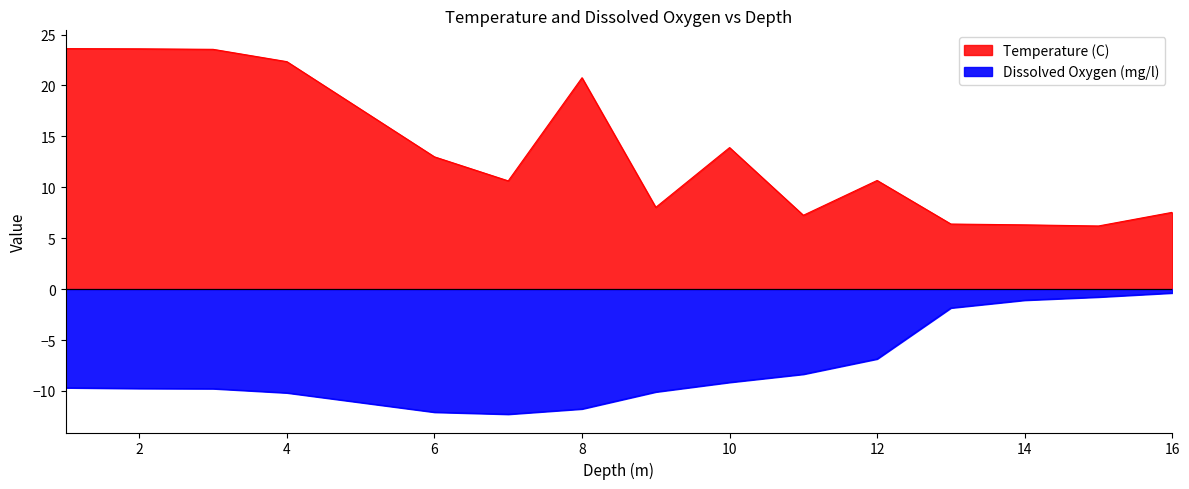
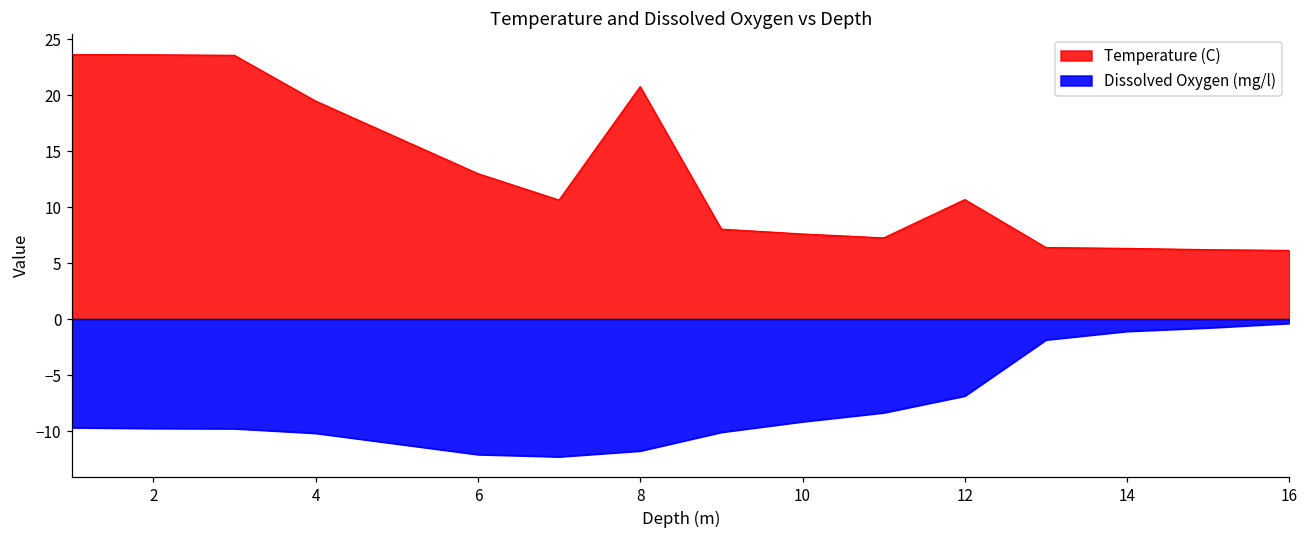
Temperature (C), 4: 22.3 -> 19.5
Temperature (C), 10: 13.9 -> 7.6
Temperature (C), 16: 7.5 -> 6.1
